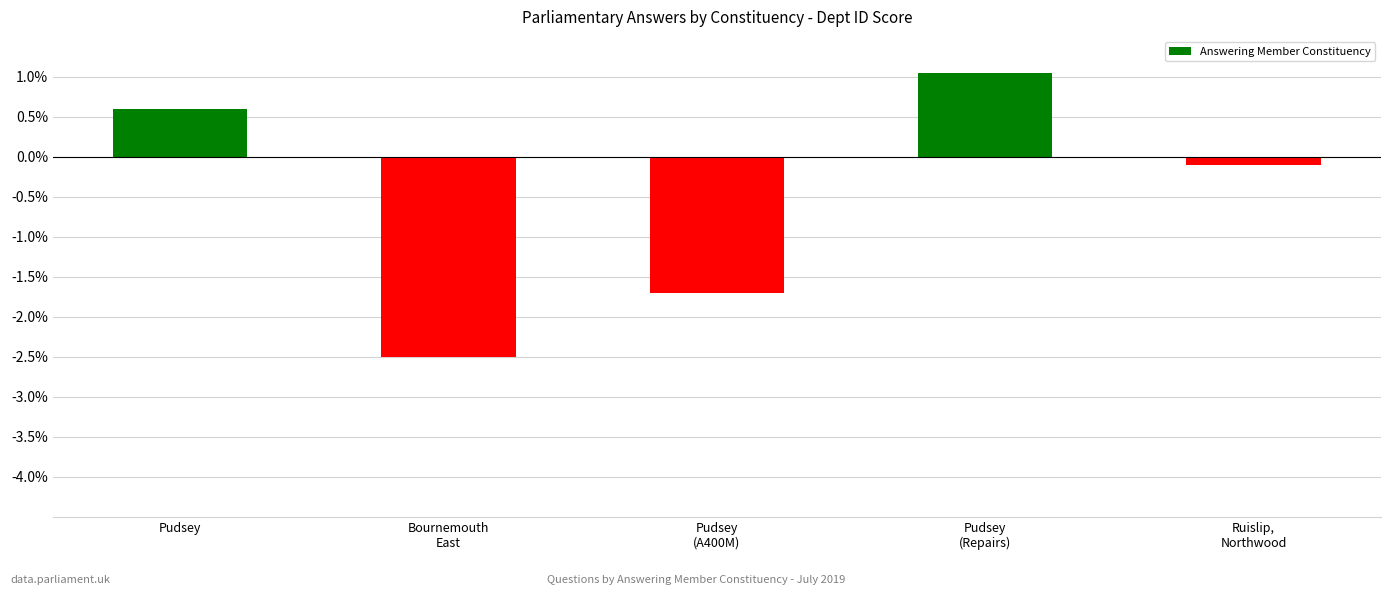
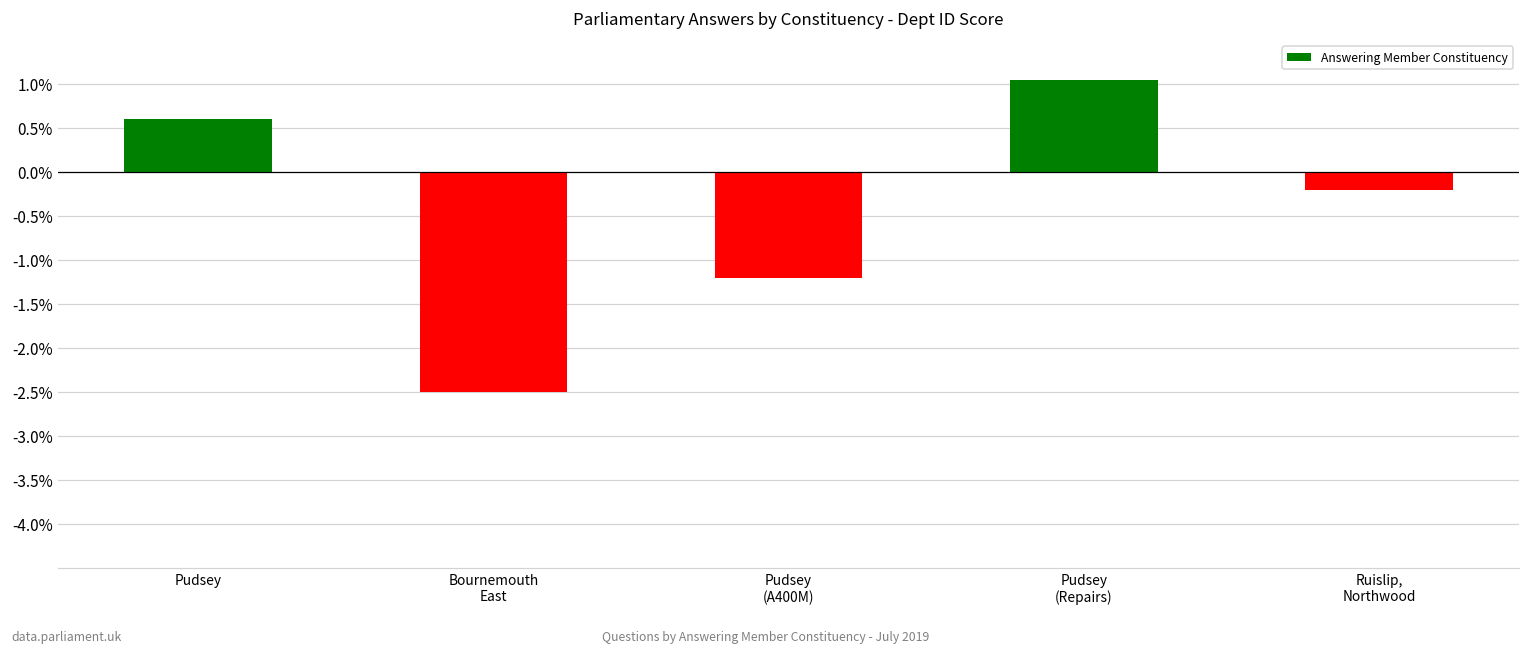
Pudsey (A400M): -1.7% -> -1.2%
Ruislip, Northwood: -0.1% -> -0.2%
